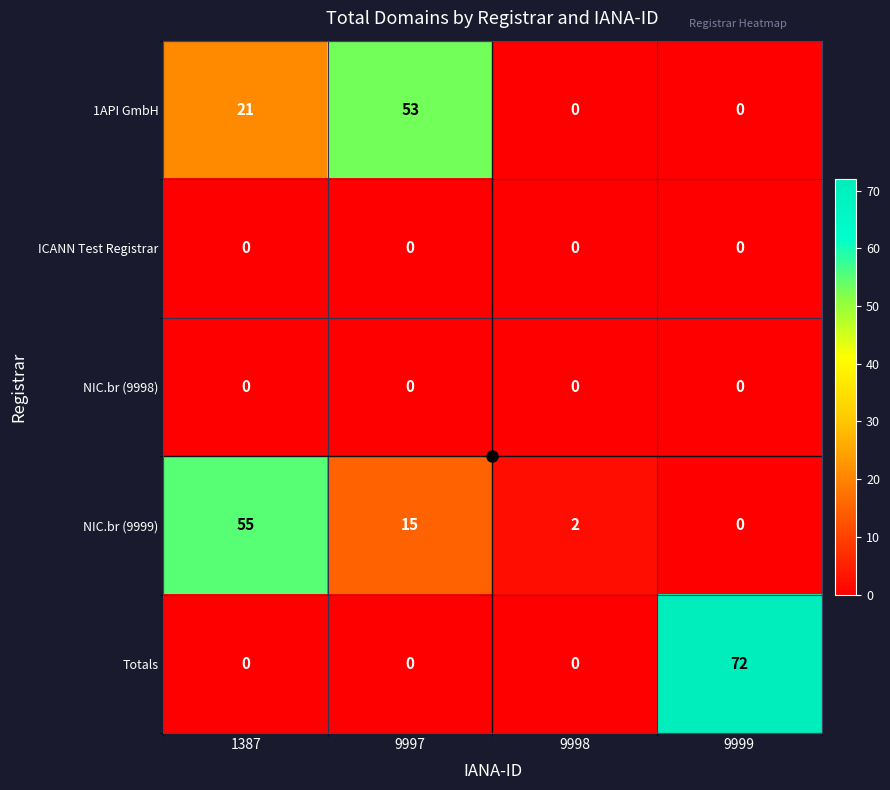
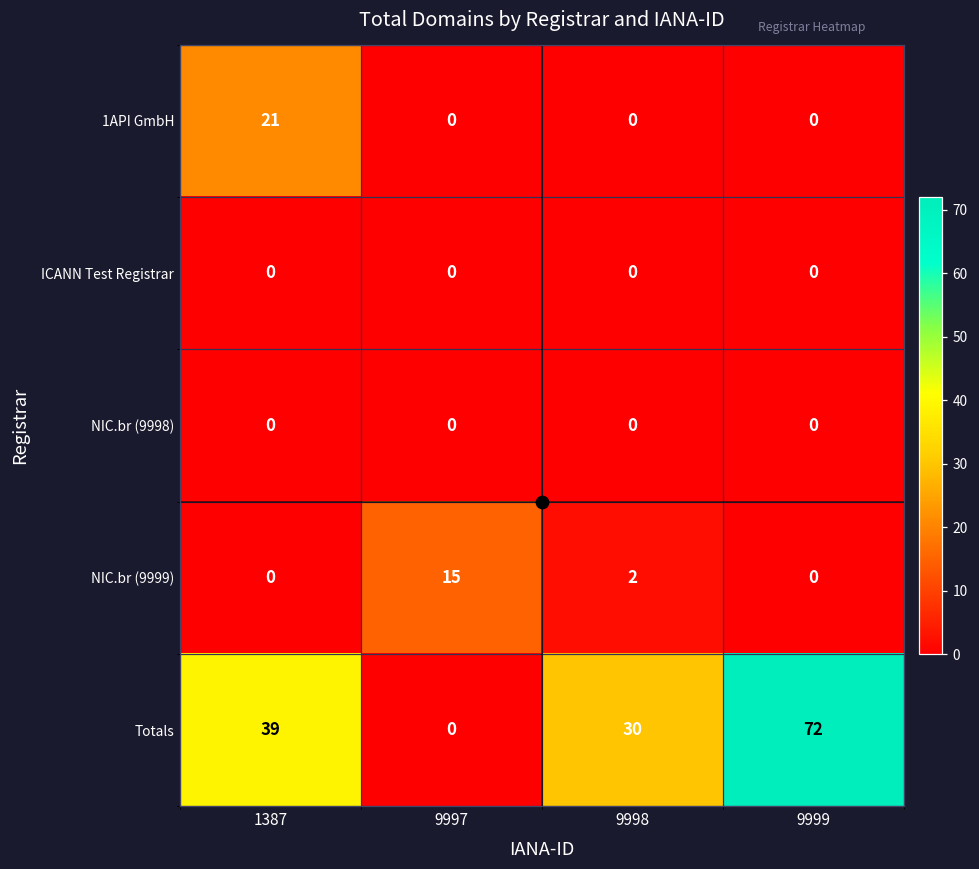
1API GmbH, 9997: 53 -> 0
NIC.br (9999), 1387: 55 -> 0
Totals, 1387: 0 -> 39
Totals, 9998: 0 -> 30
